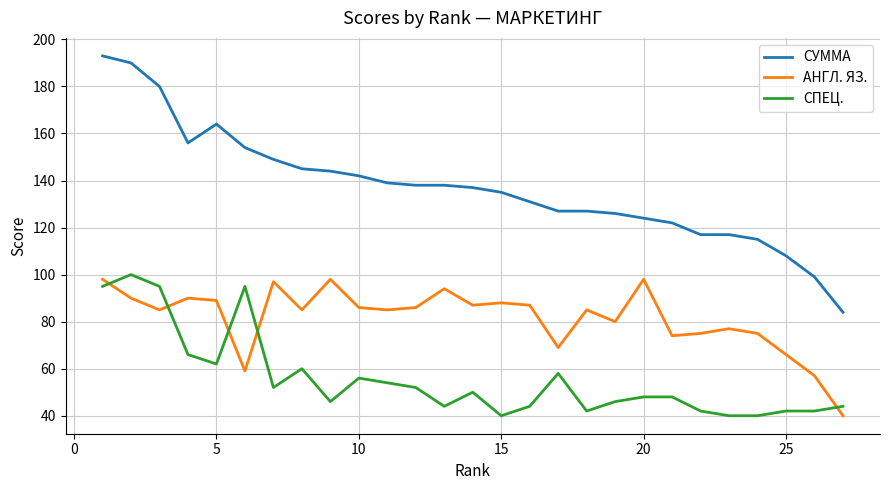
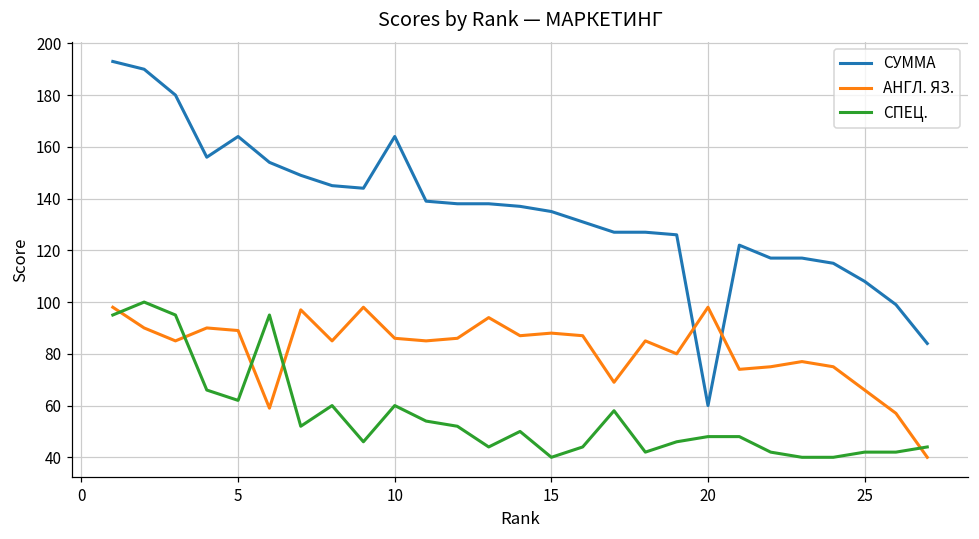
СУММА, 10: 142 -> 164
СПЕЦ., 10: 56 -> 60
СУММА, 20: 124 -> 60
